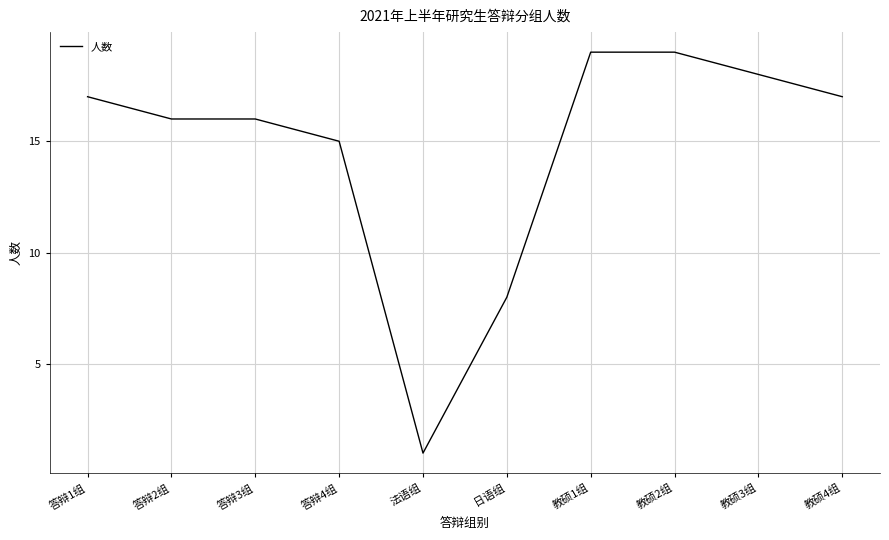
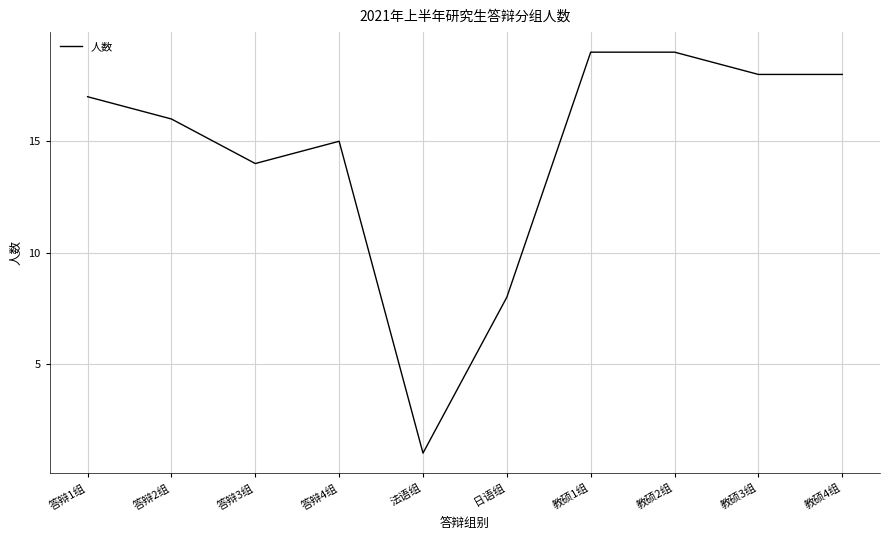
答辩3组: 16 -> 14
教硕4组: 17 -> 18
